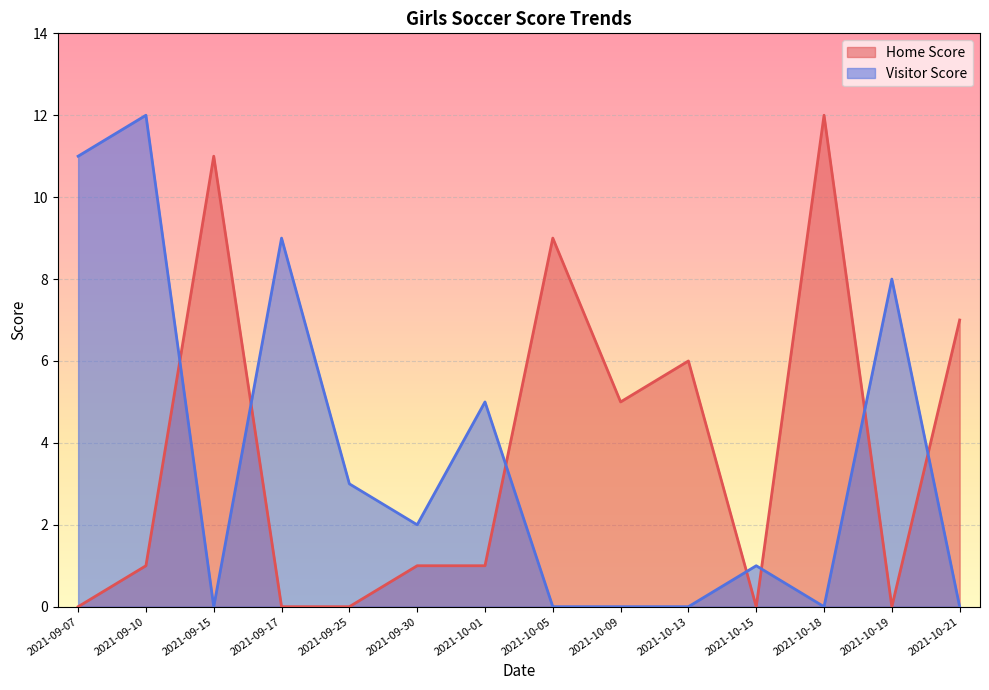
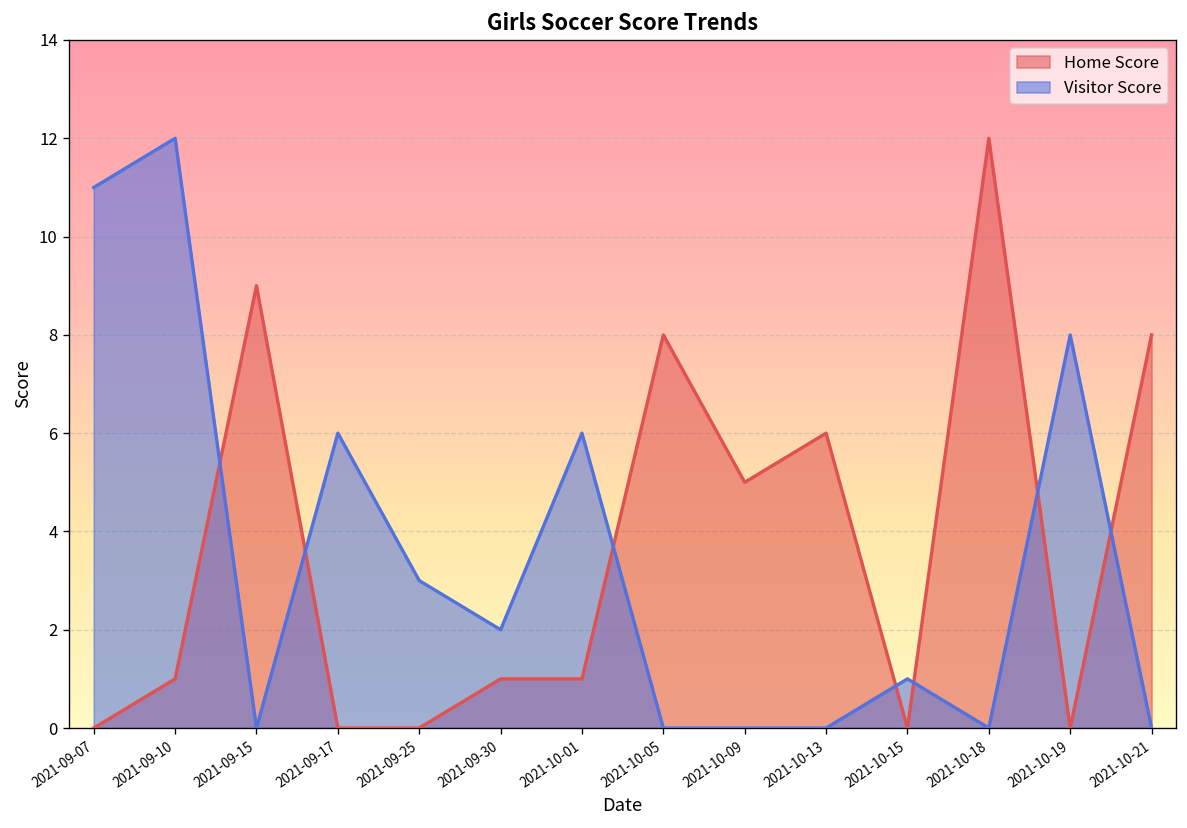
Home Score, 2021-09-15: 11 -> 9
Visitor Score, 2021-09-17: 9 -> 6
Visitor Score, 2021-10-01: 5 -> 6
Home Score, 2021-10-05: 9 -> 8
Home Score, 2021-10-21: 7 -> 8
